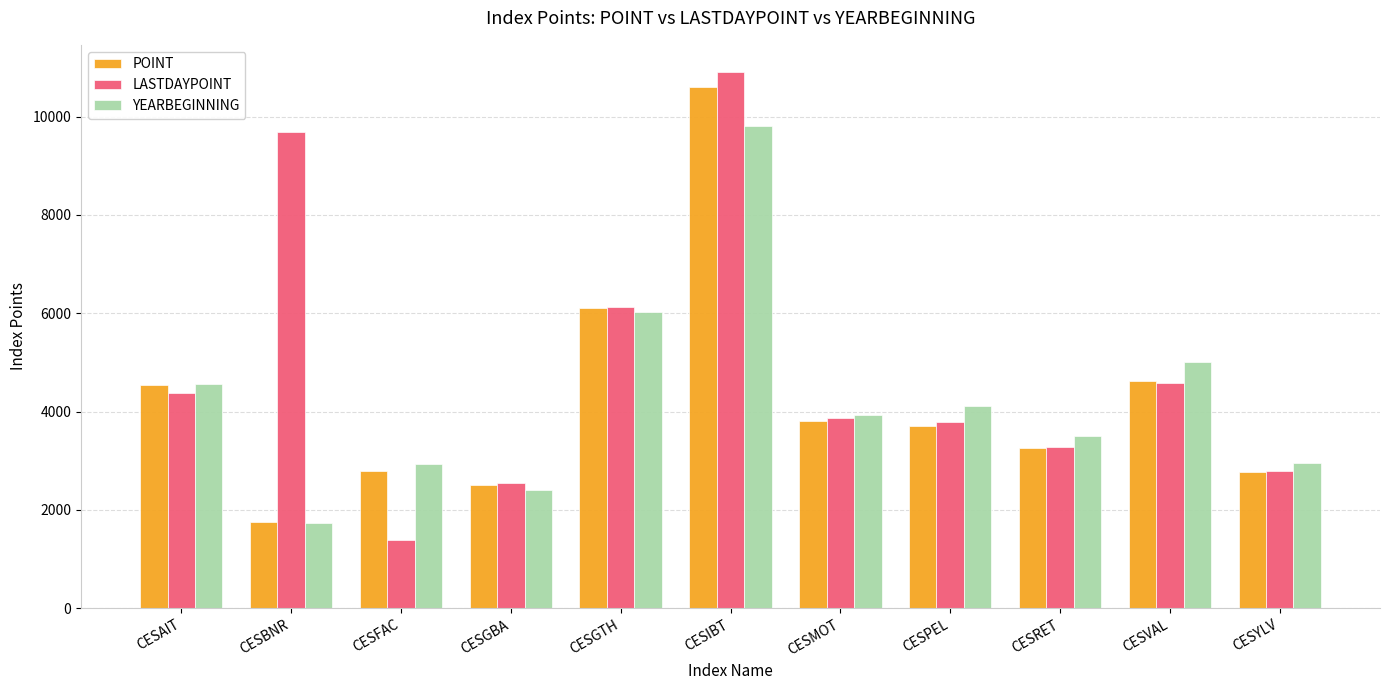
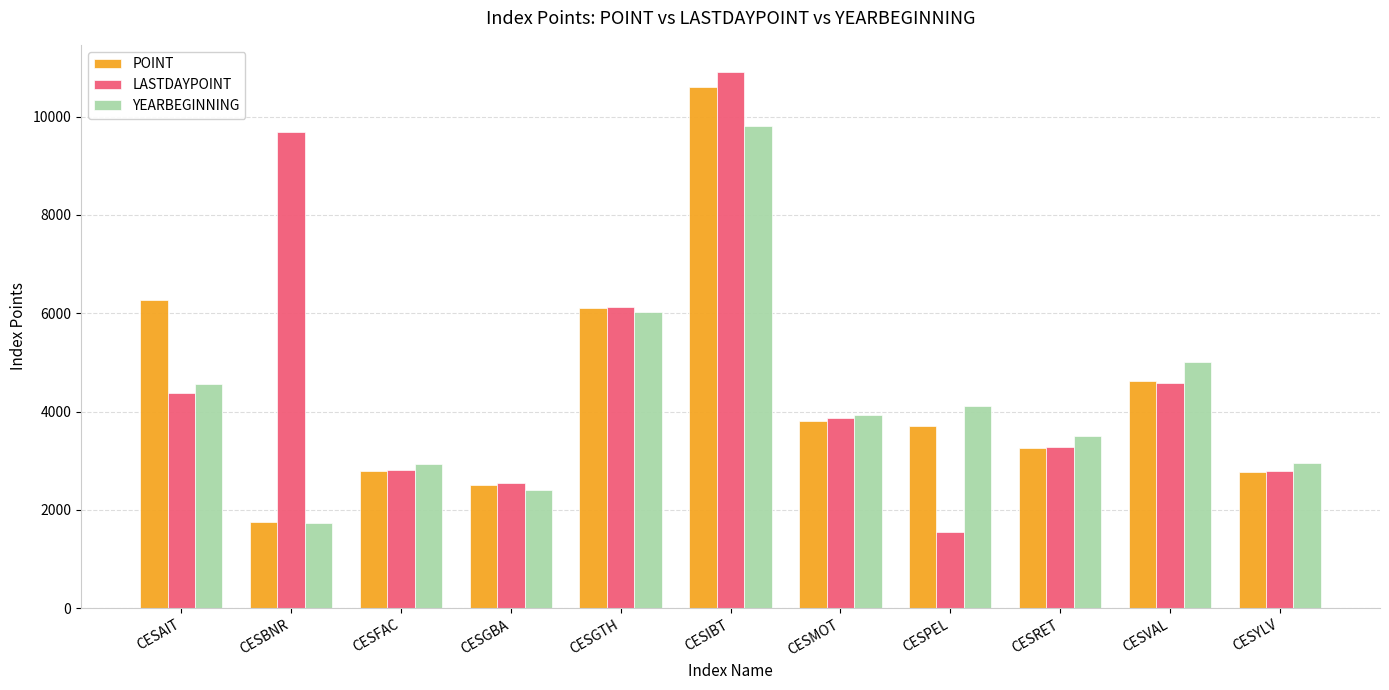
POINT, CESAIT: 4500 -> 6300
LASTDAYPOINT, CESFAC: 1400 -> 2800
LASTDAYPOINT, CESPEL: 3800 -> 1500
